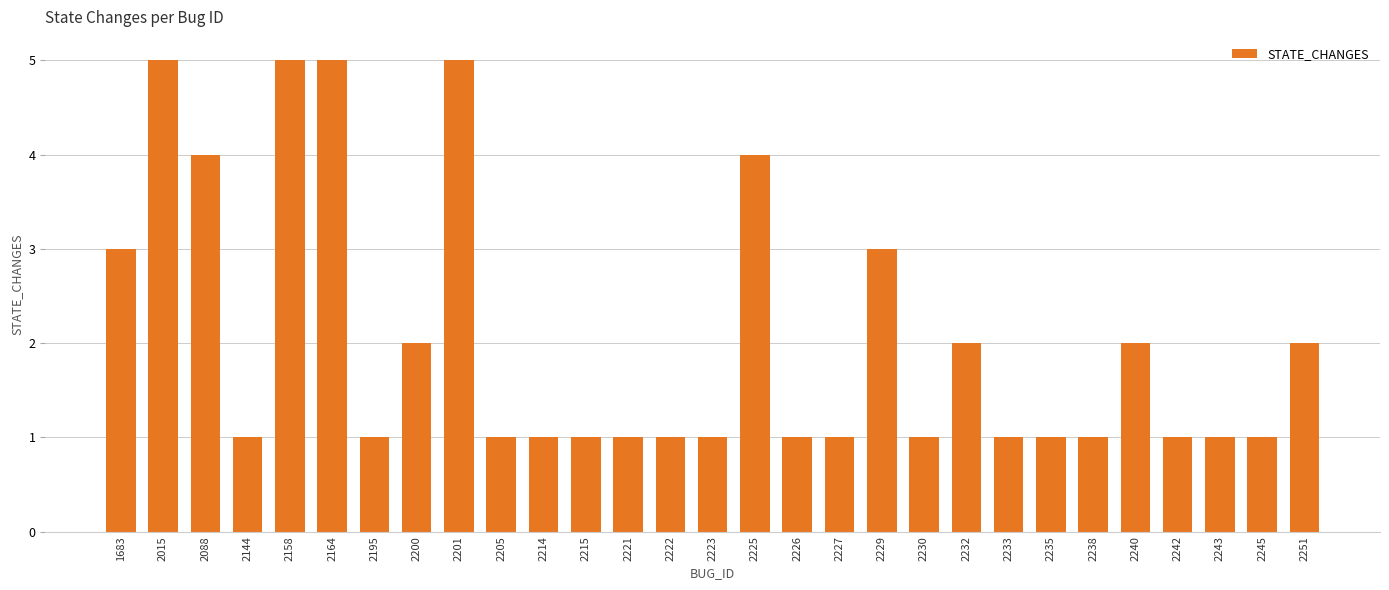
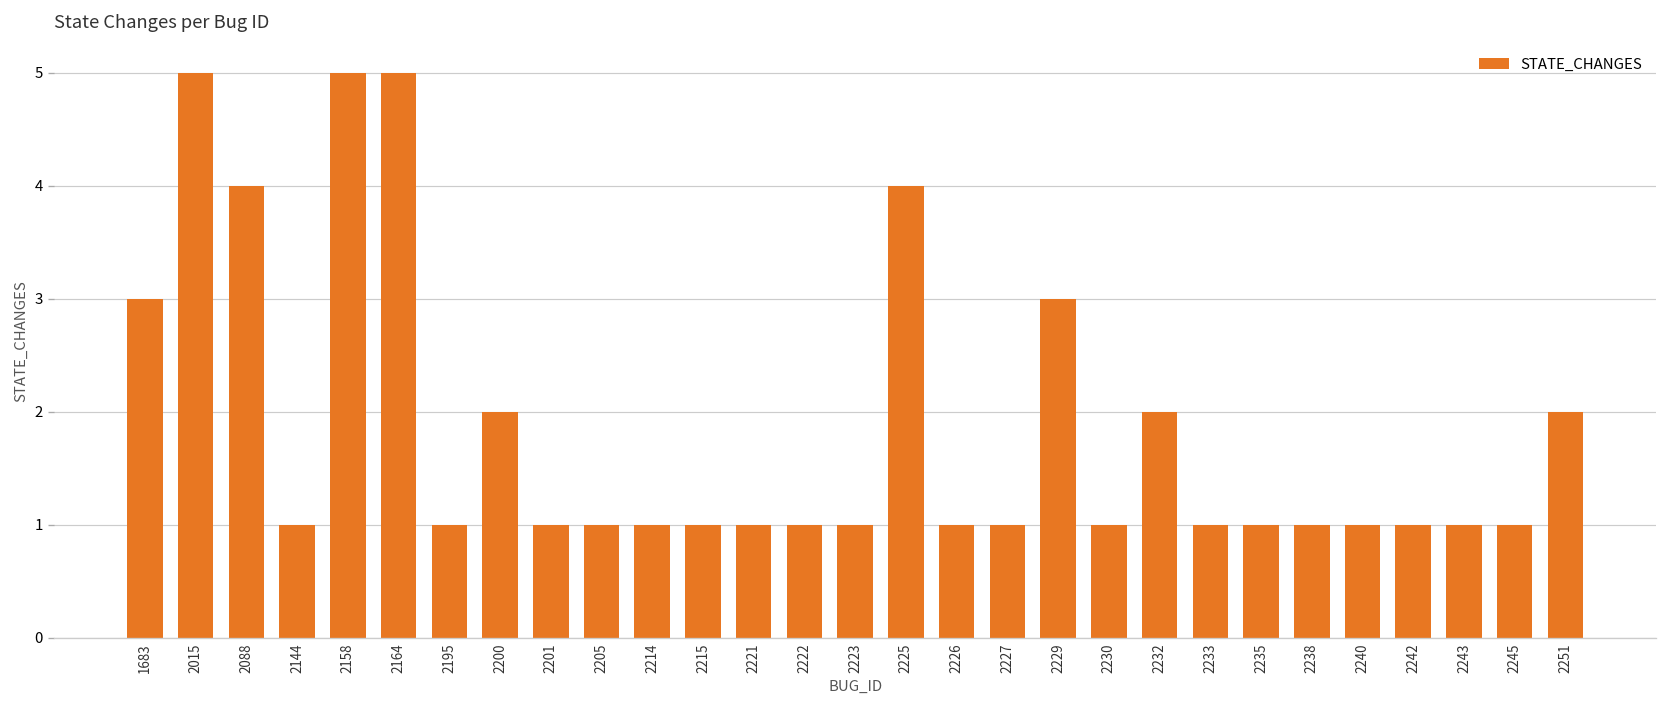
2201: 5 -> 1
2240: 2 -> 1
